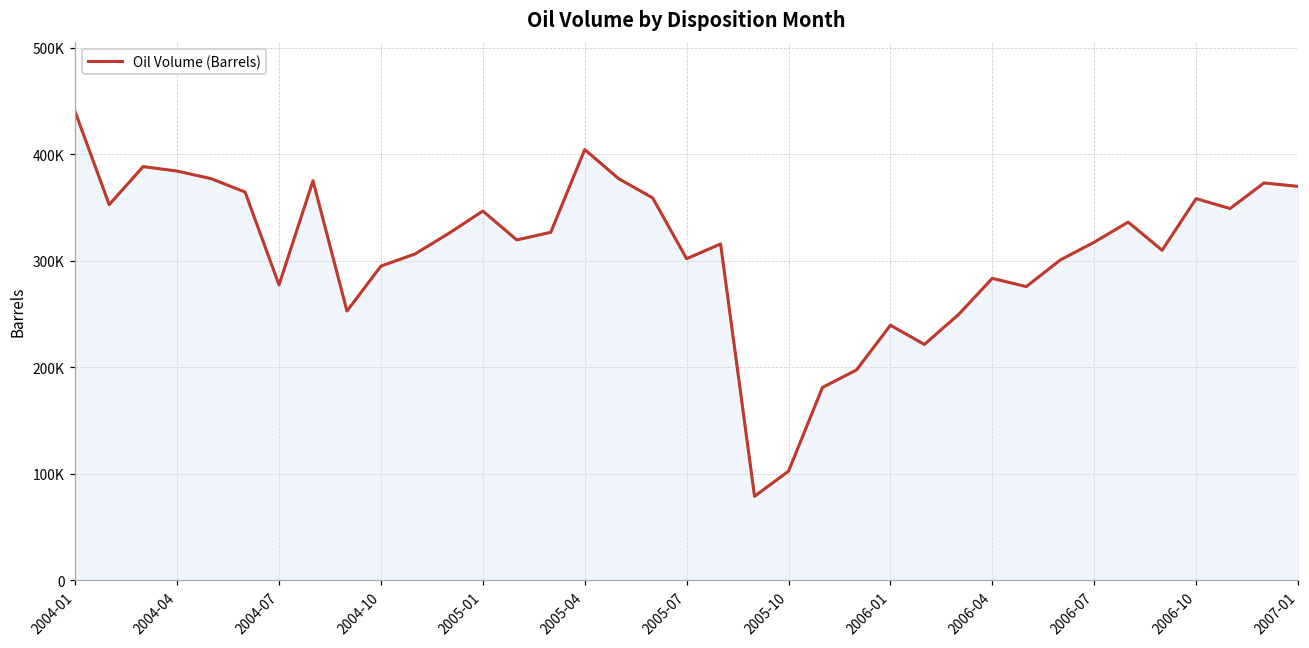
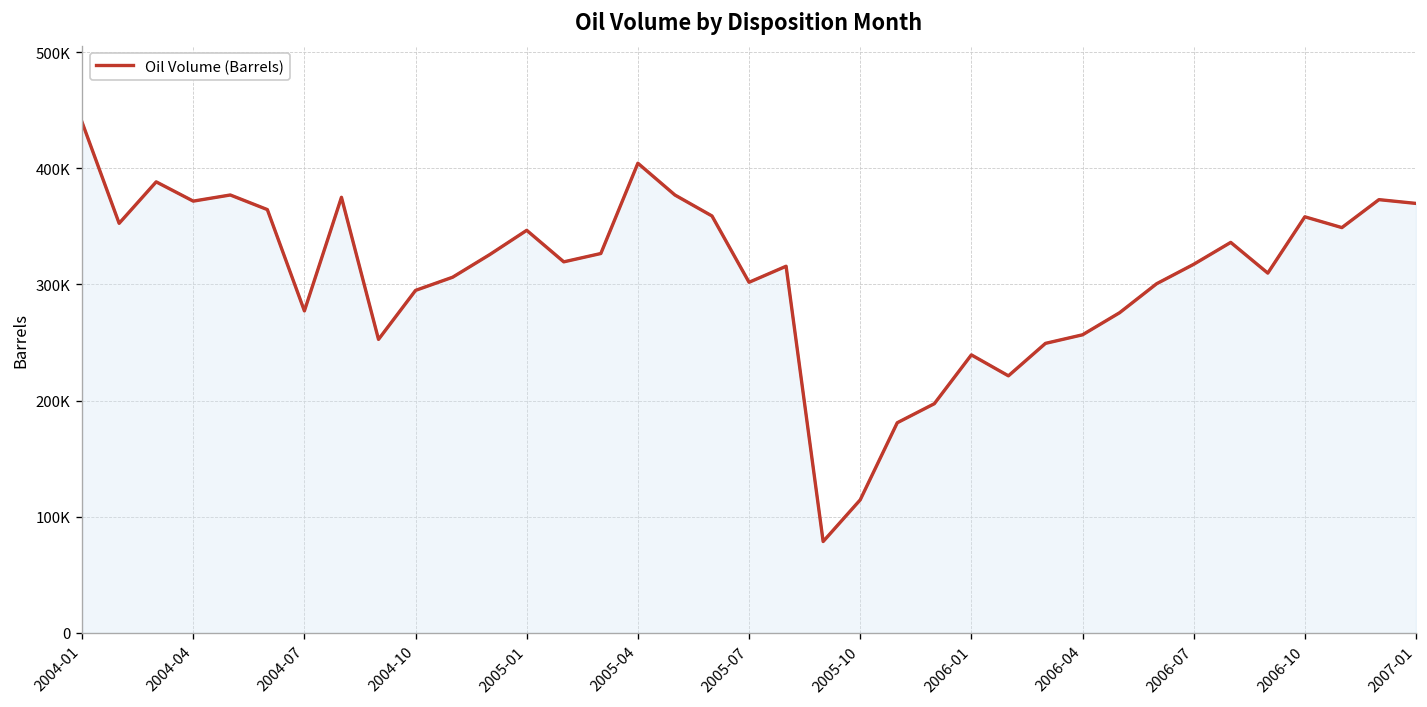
2004-04: 380000 -> 370000
2005-10: 100000 -> 110000
2006-04: 280000 -> 260000
